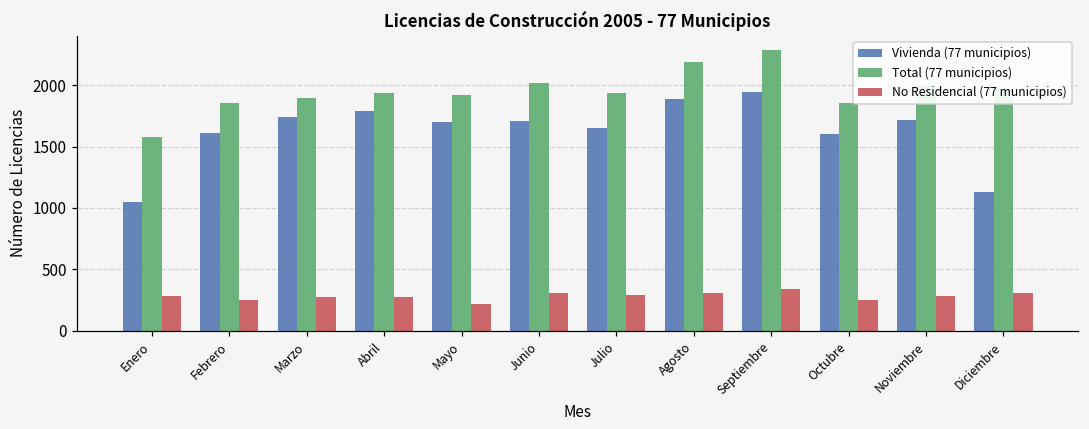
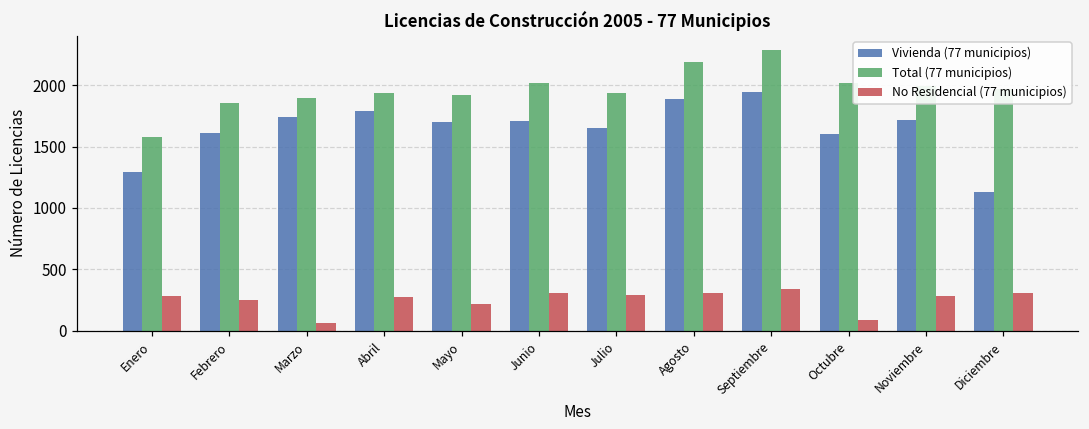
Vivienda (77 municipios), Enero: 1050 -> 1300
No Residencial (77 municipios), Marzo: 270 -> 60
Total (77 municipios), Octubre: 1860 -> 2020
No Residencial (77 municipios), Octubre: 250 -> 80
